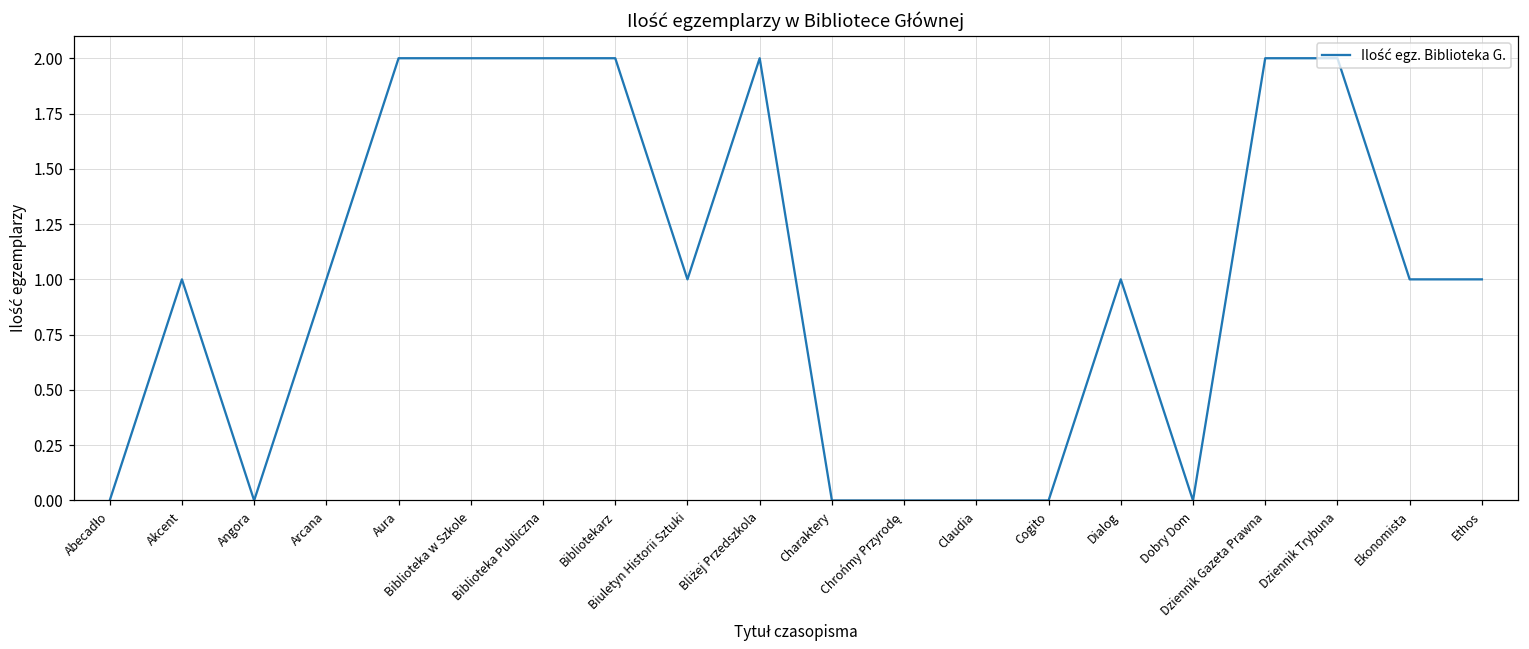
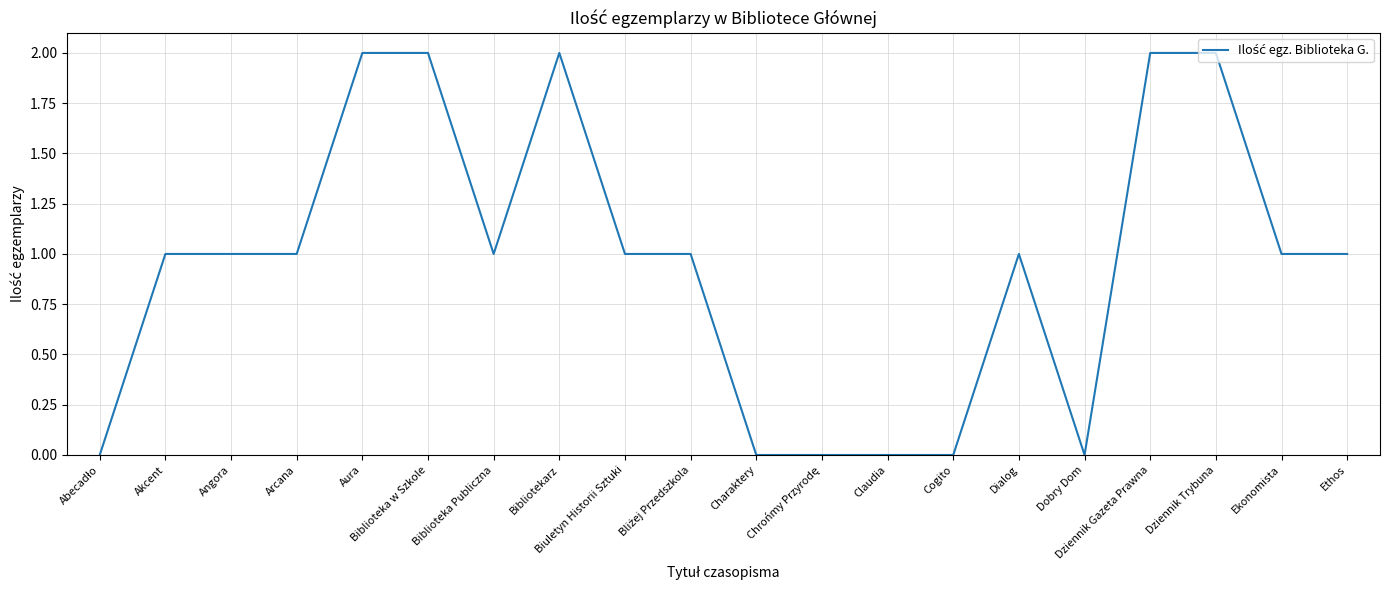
Angora: 0 -> 1
Biblioteka Publiczna: 2 -> 1
Bliżej Przedszkola: 2 -> 1
